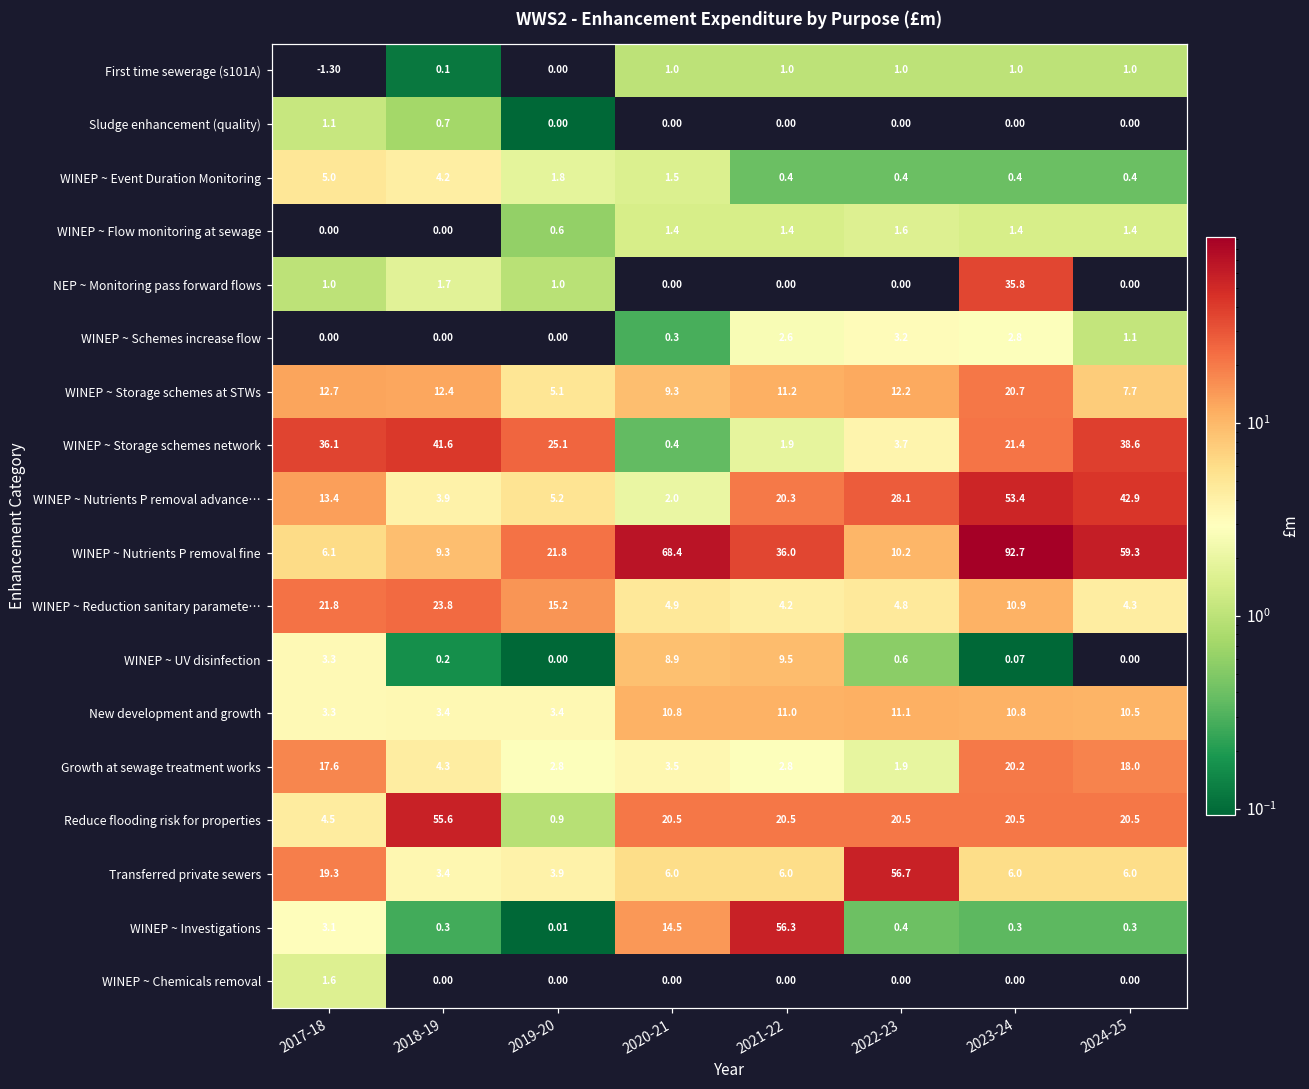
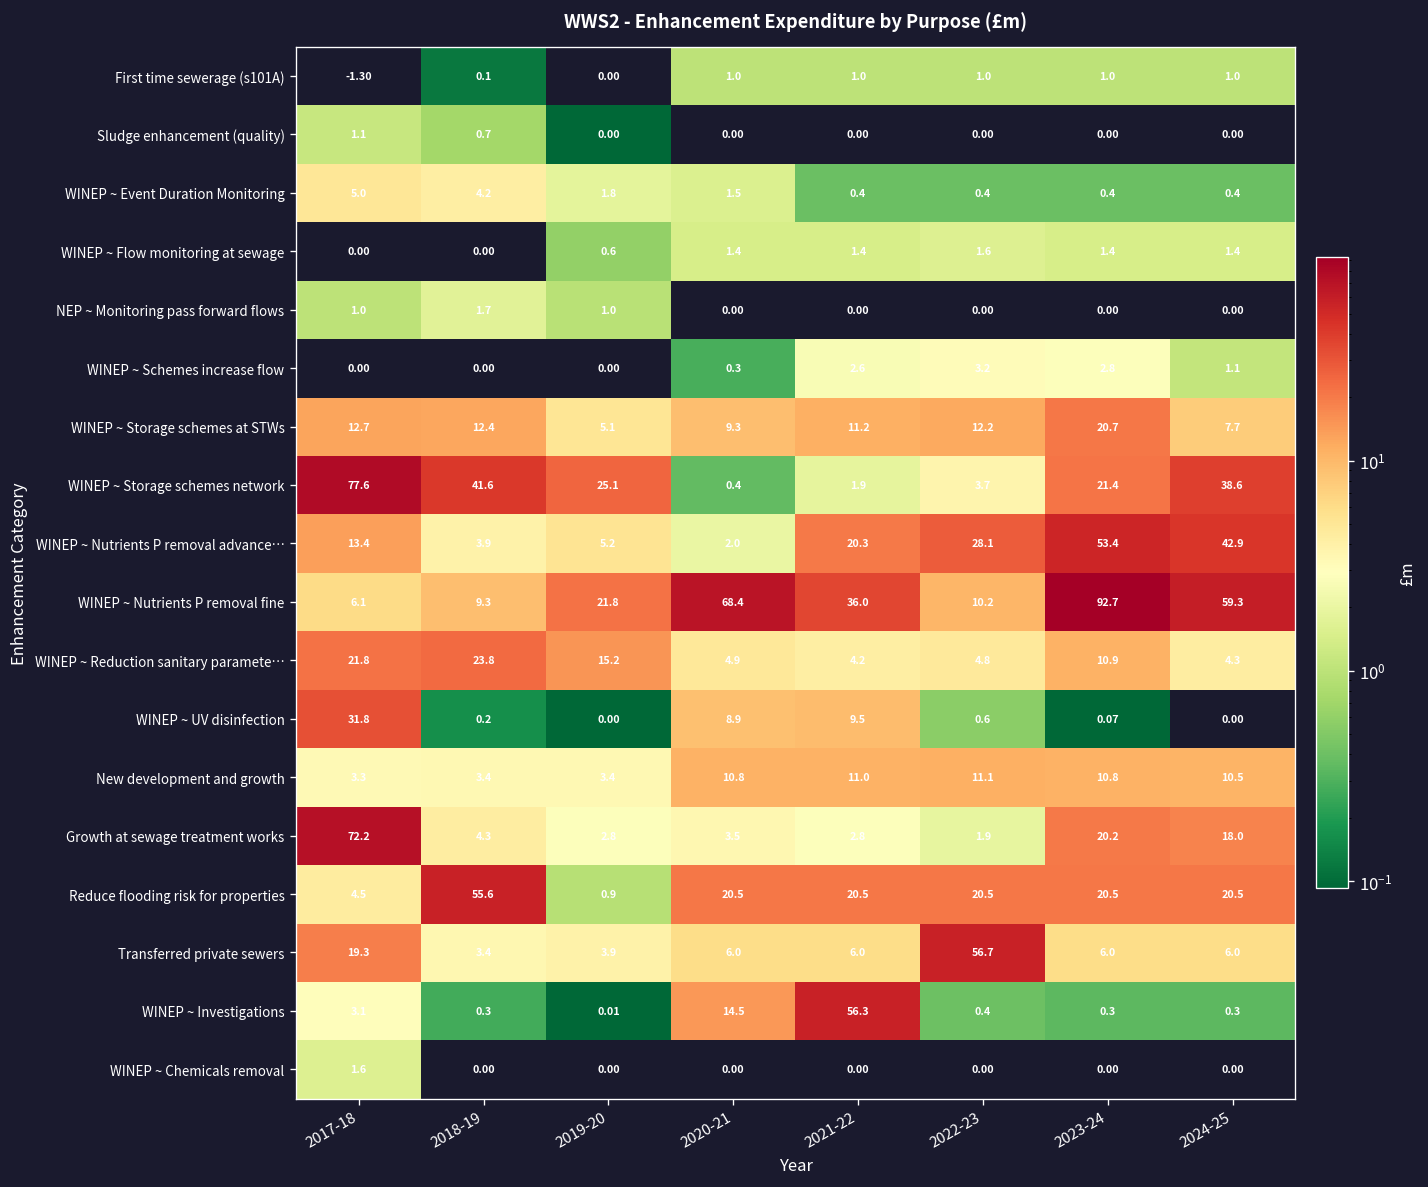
NEP ~ Monitoring pass forward flows, 2023-24: 35.8 -> 0.00
WINEP ~ Storage schemes network, 2017-18: 36.1 -> 77.6
WINEP ~ UV disinfection, 2017-18: 3.3 -> 31.8
Growth at sewage treatment works, 2017-18: 17.6 -> 72.2
